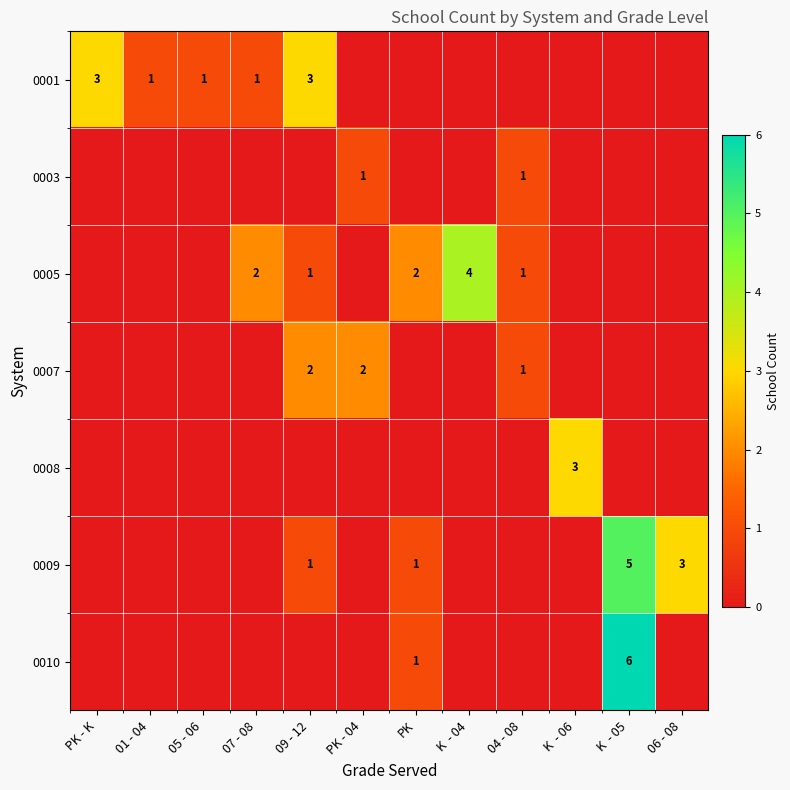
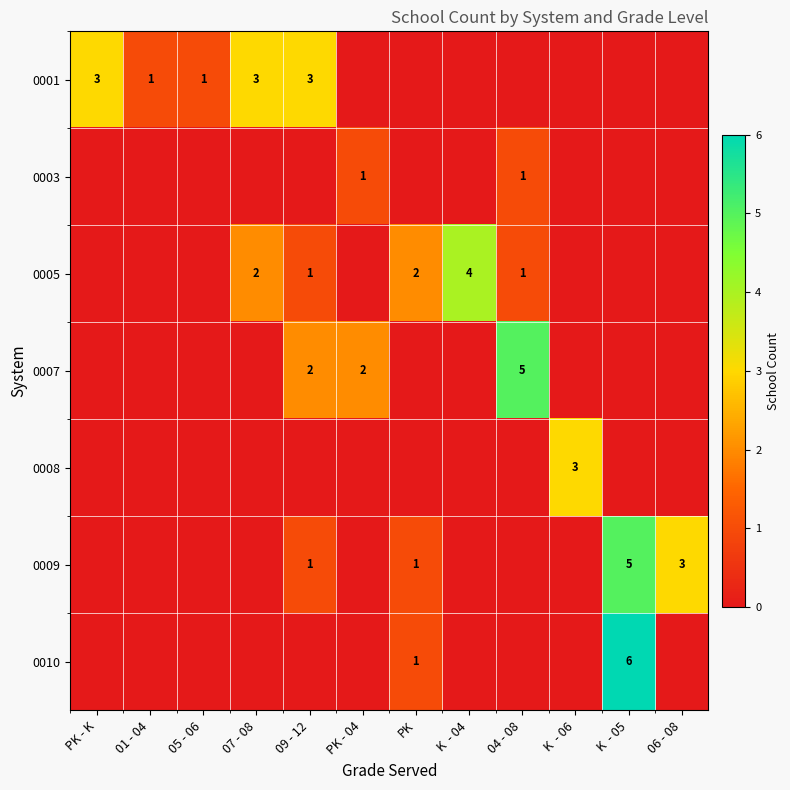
0001, 07 - 08: 1 -> 3
0007, 04 - 08: 1 -> 5
